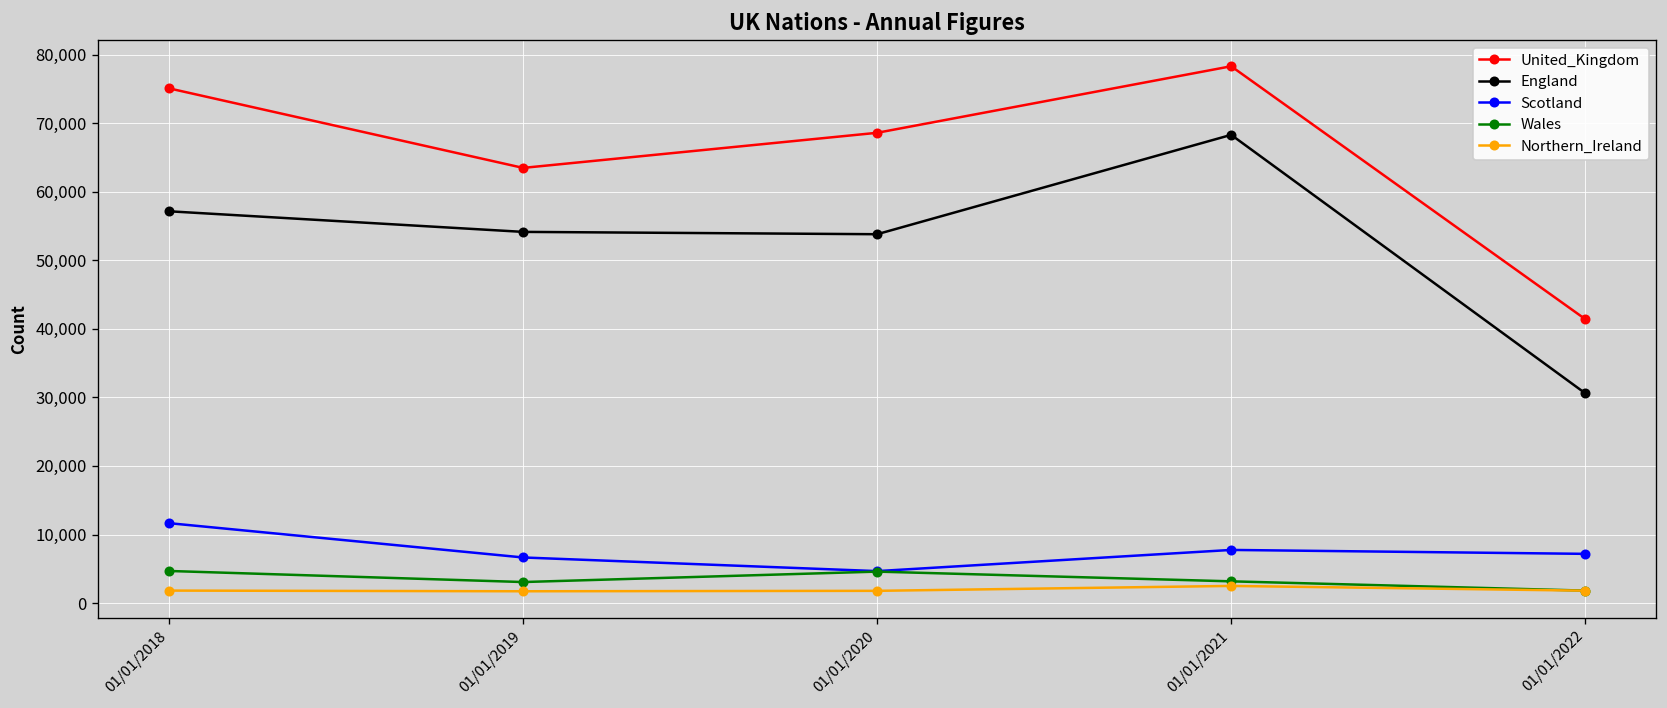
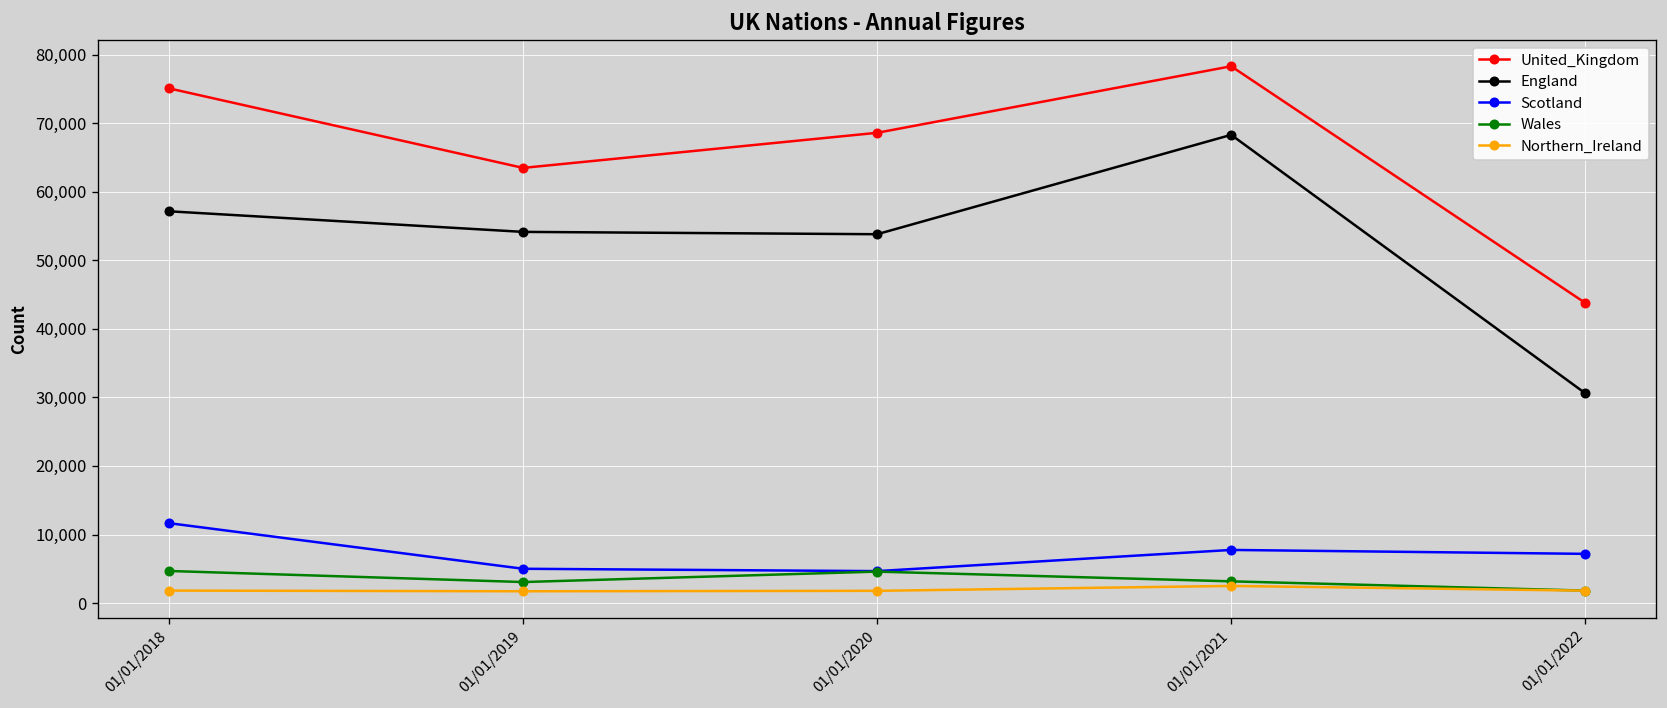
Scotland, 01/01/2019: 7,000 -> 5,000
United_Kingdom, 01/01/2022: 41,000 -> 44,000
